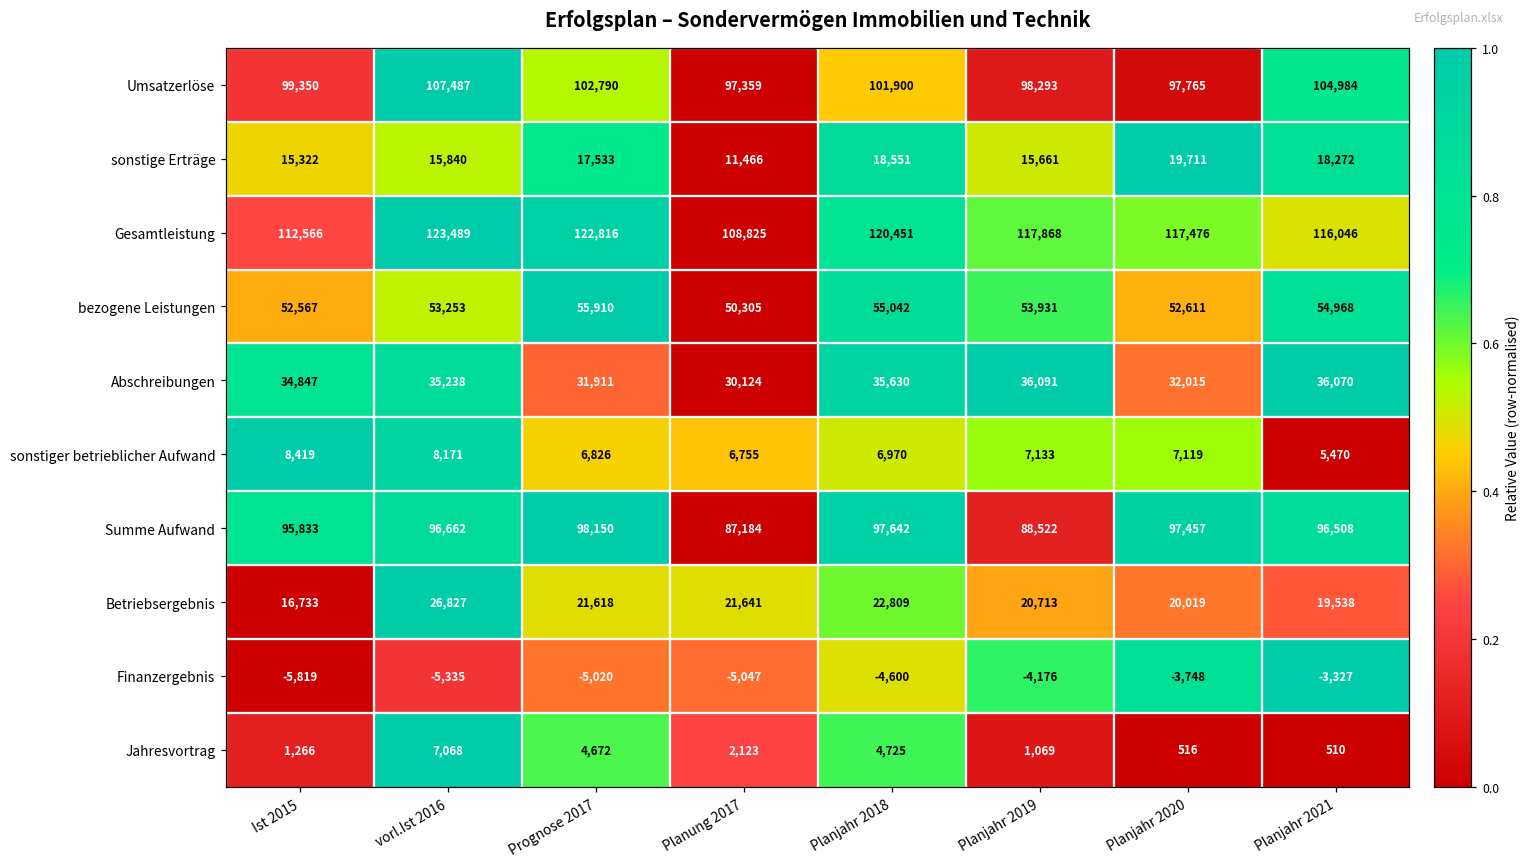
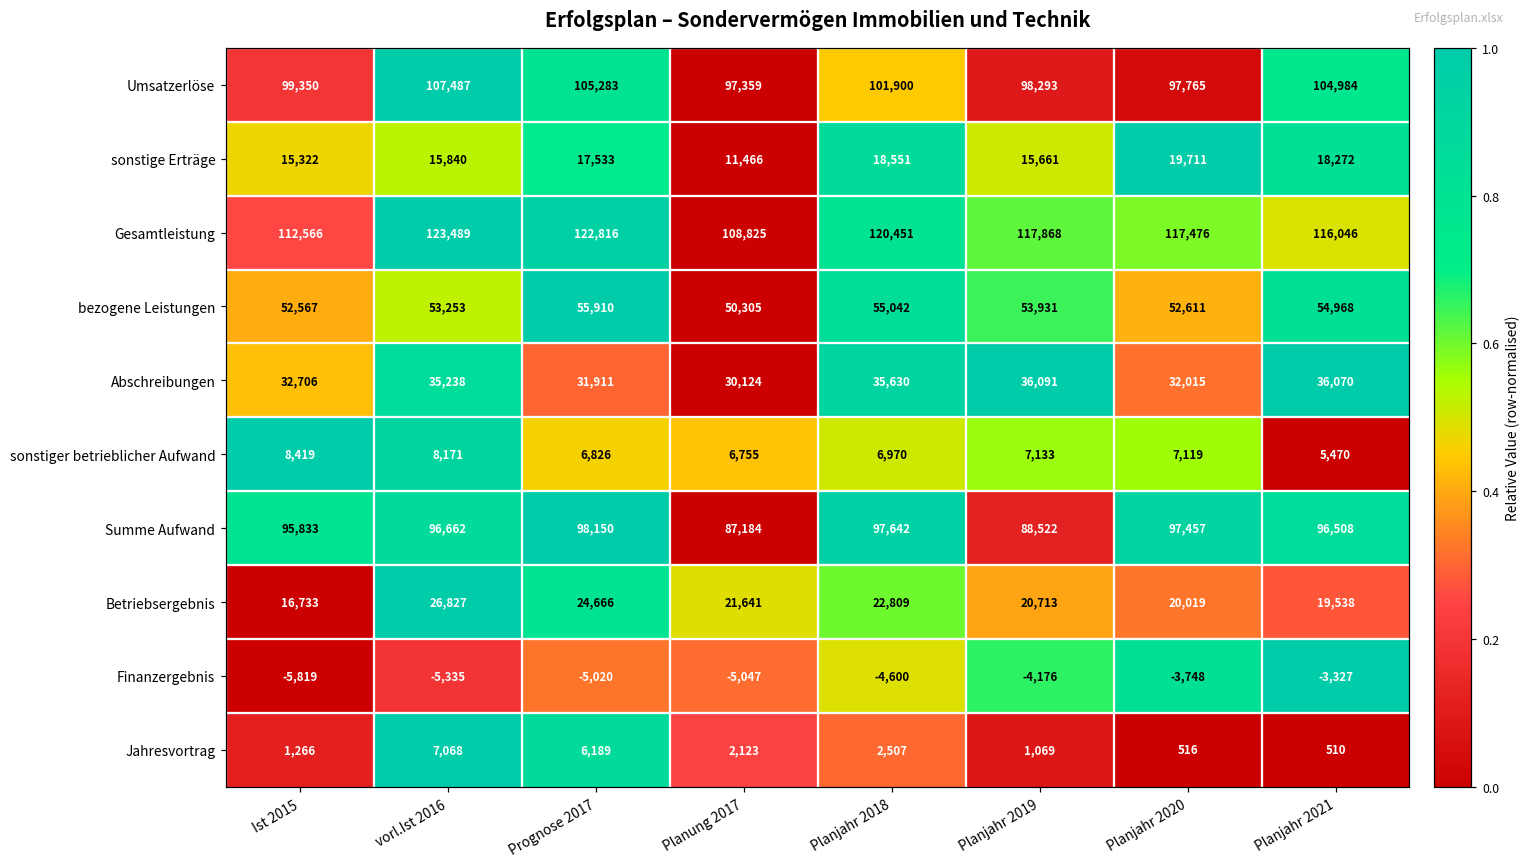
Umsatzerlöse, Prognose 2017: 102,790 -> 105,283
Abschreibungen, Ist 2015: 34,847 -> 32,706
Betriebsergebnis, Prognose 2017: 21,618 -> 24,666
Jahresvortrag, Prognose 2017: 4,672 -> 6,189
Jahresvortrag, Planjahr 2018: 4,725 -> 2,507
